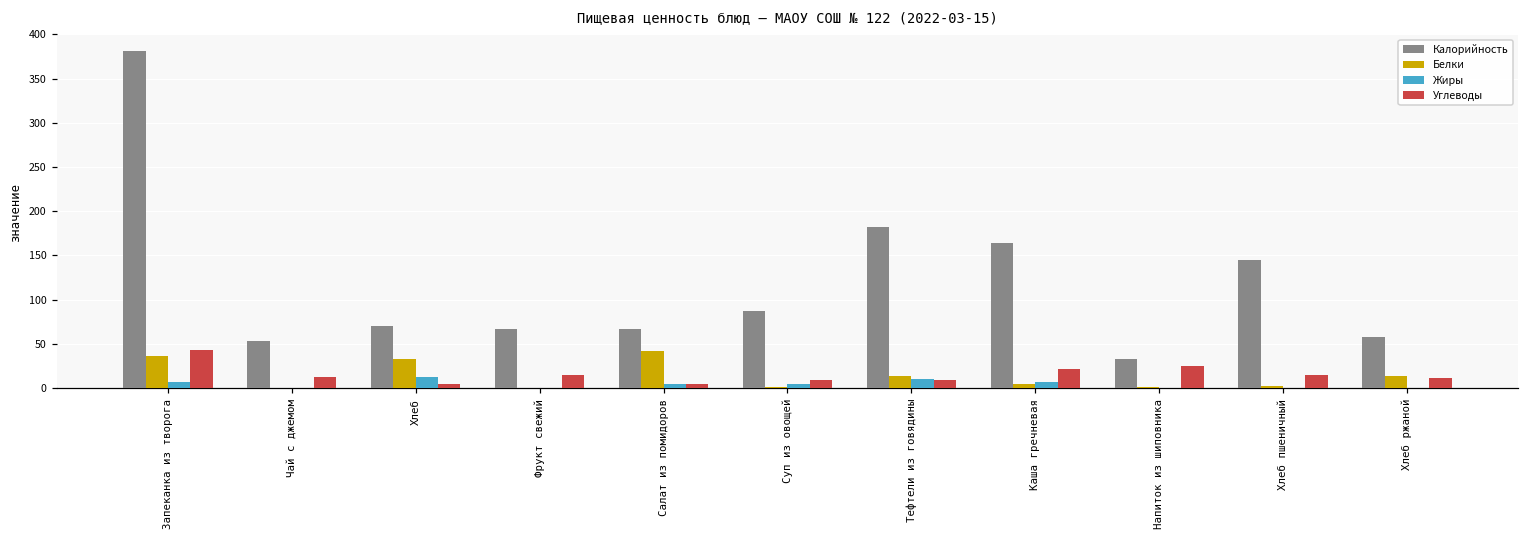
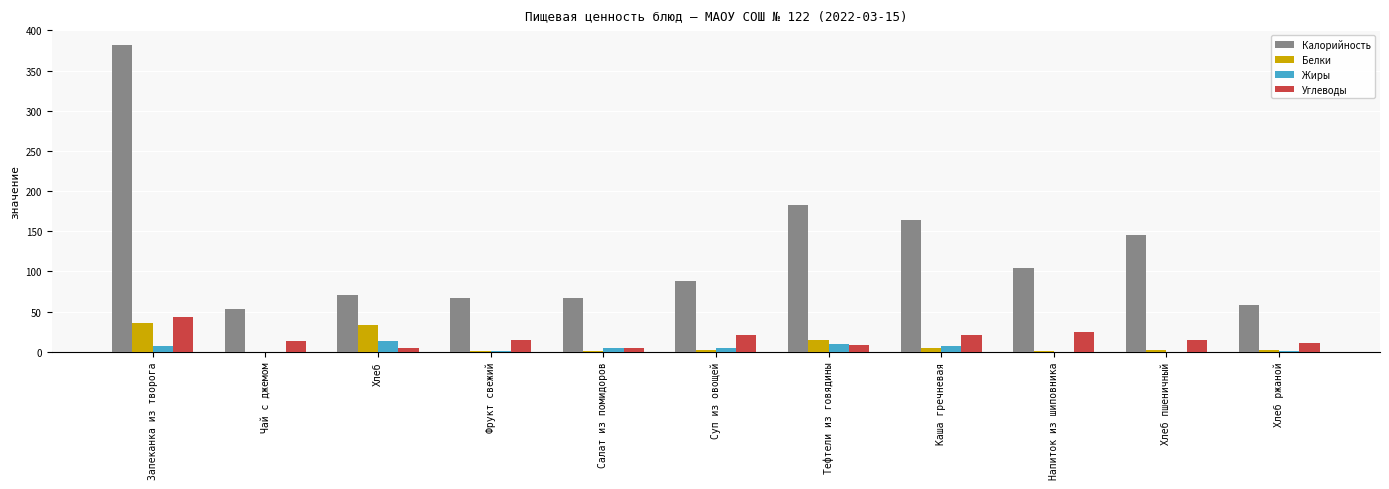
Белки, Салат из помидоров: 40 -> 0
Углеводы, Суп из овощей: 10 -> 20
Калорийность, Напиток из шиповника: 30 -> 100
Белки, Хлеб ржаной: 10 -> 0
